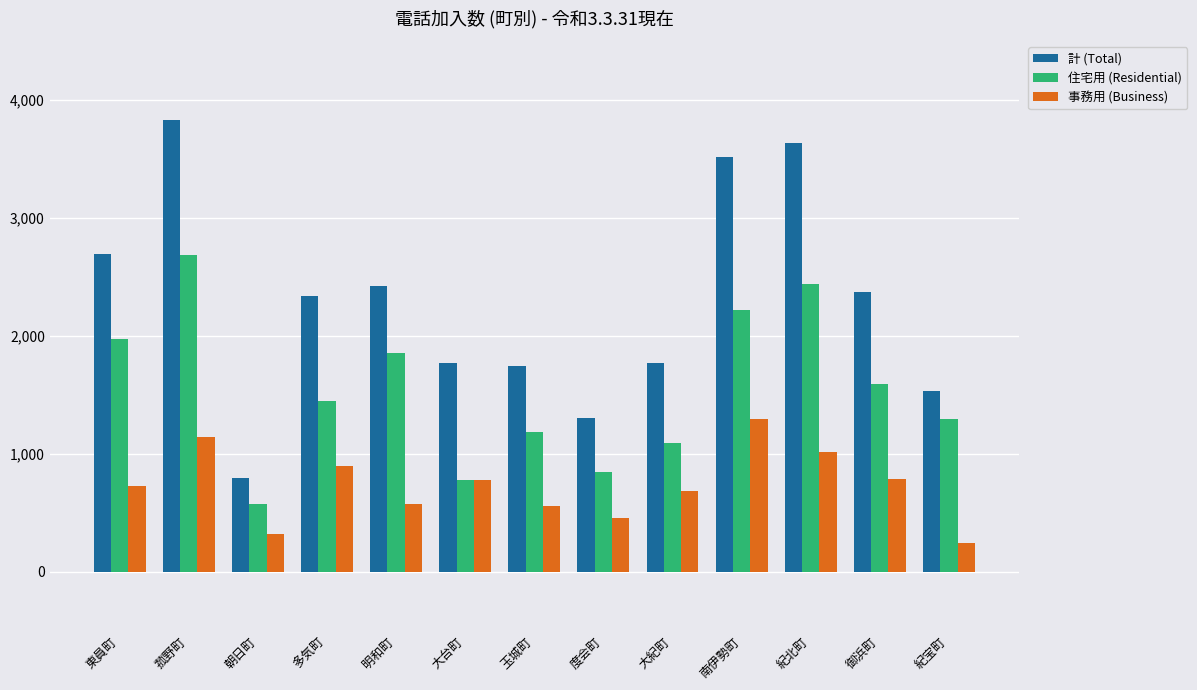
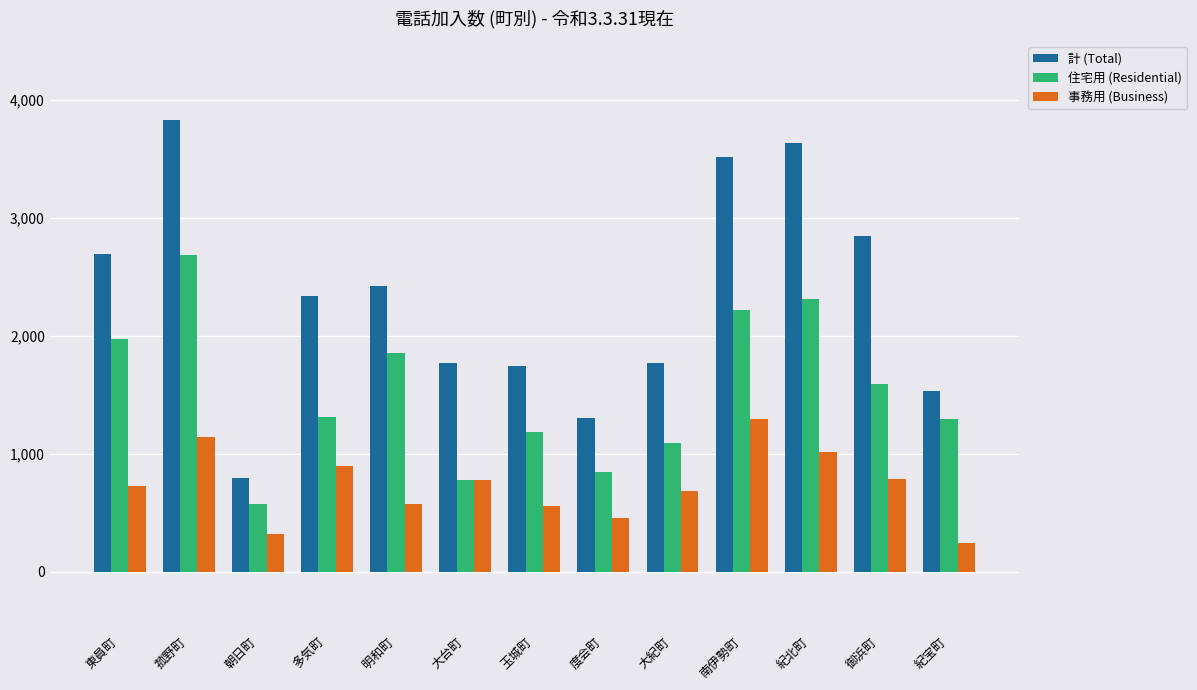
住宅用 (Residential), 多気町: 1,450 -> 1,310
住宅用 (Residential), 紀北町: 2,440 -> 2,320
計 (Total), 御浜町: 2,370 -> 2,850
